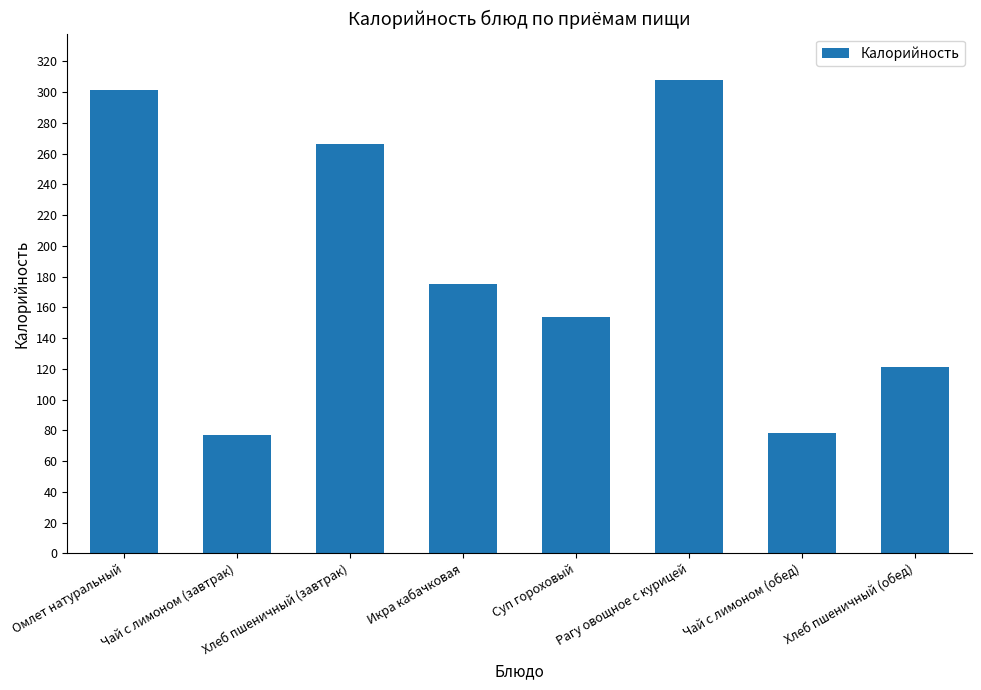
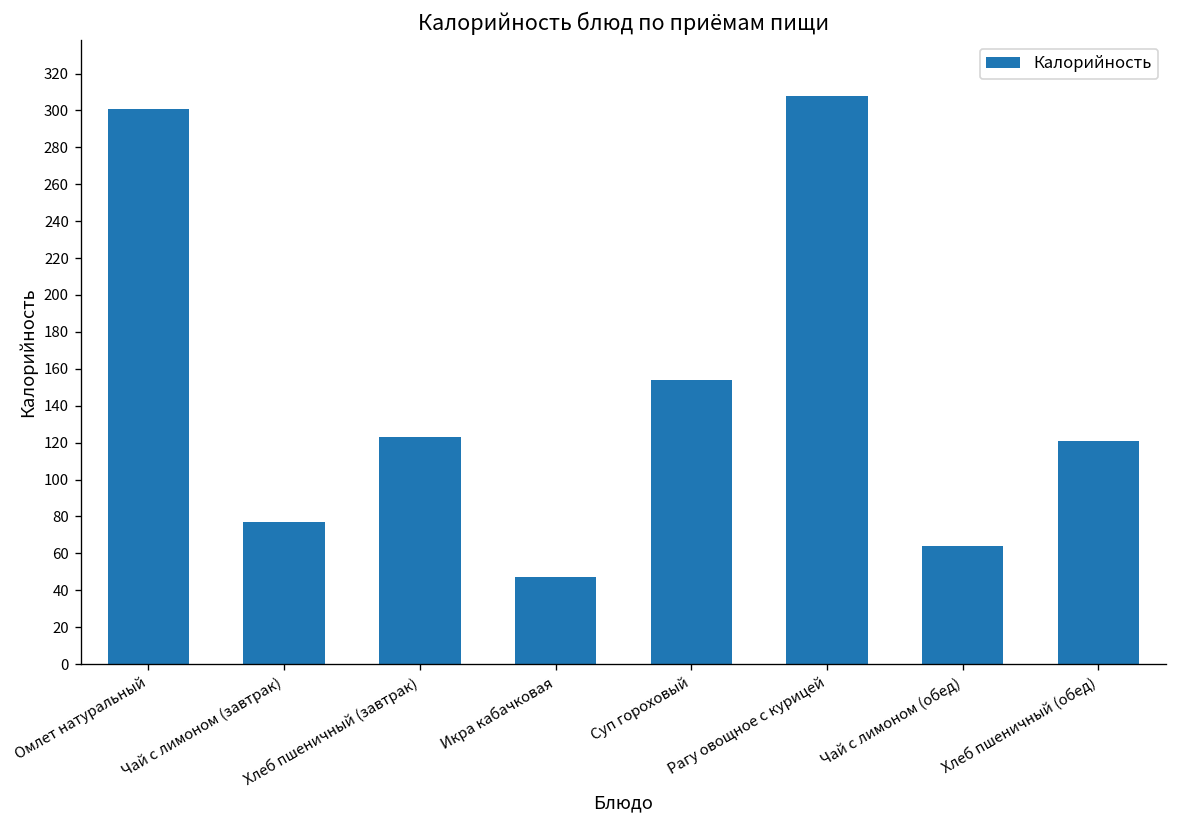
Хлеб пшеничный (завтрак): 266 -> 123
Икра кабачковая: 175 -> 47
Чай с лимоном (обед): 78 -> 64
